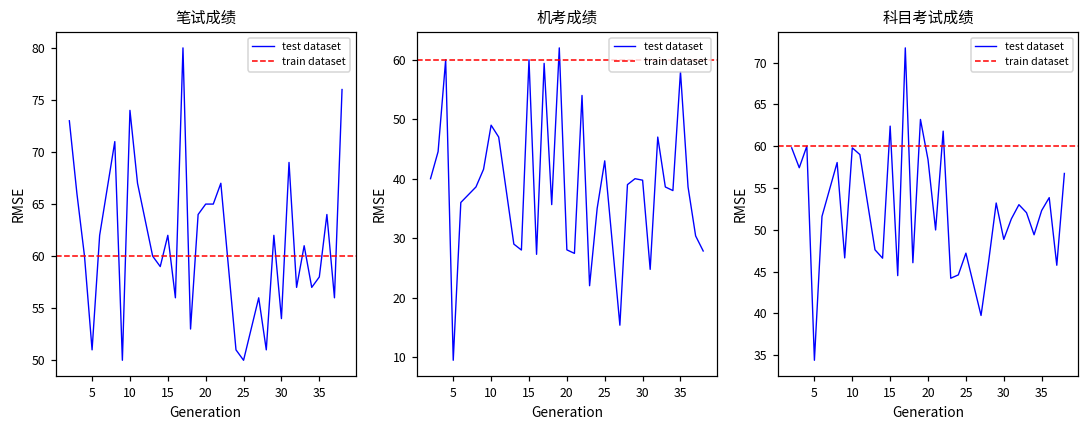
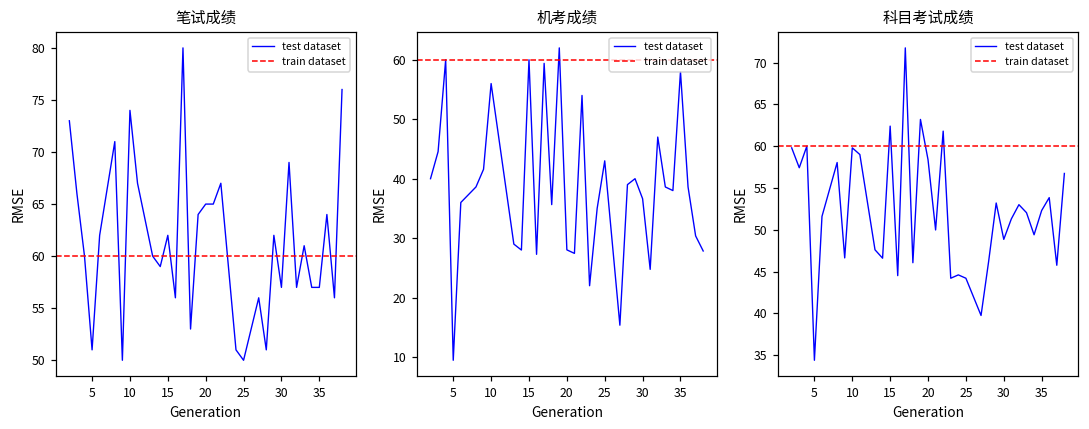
笔试成绩, 30: 54 -> 57
笔试成绩, 35: 58 -> 57
机考成绩, 10: 49 -> 56
机考成绩, 30: 40 -> 37
科目考试成绩, 25: 47 -> 44
